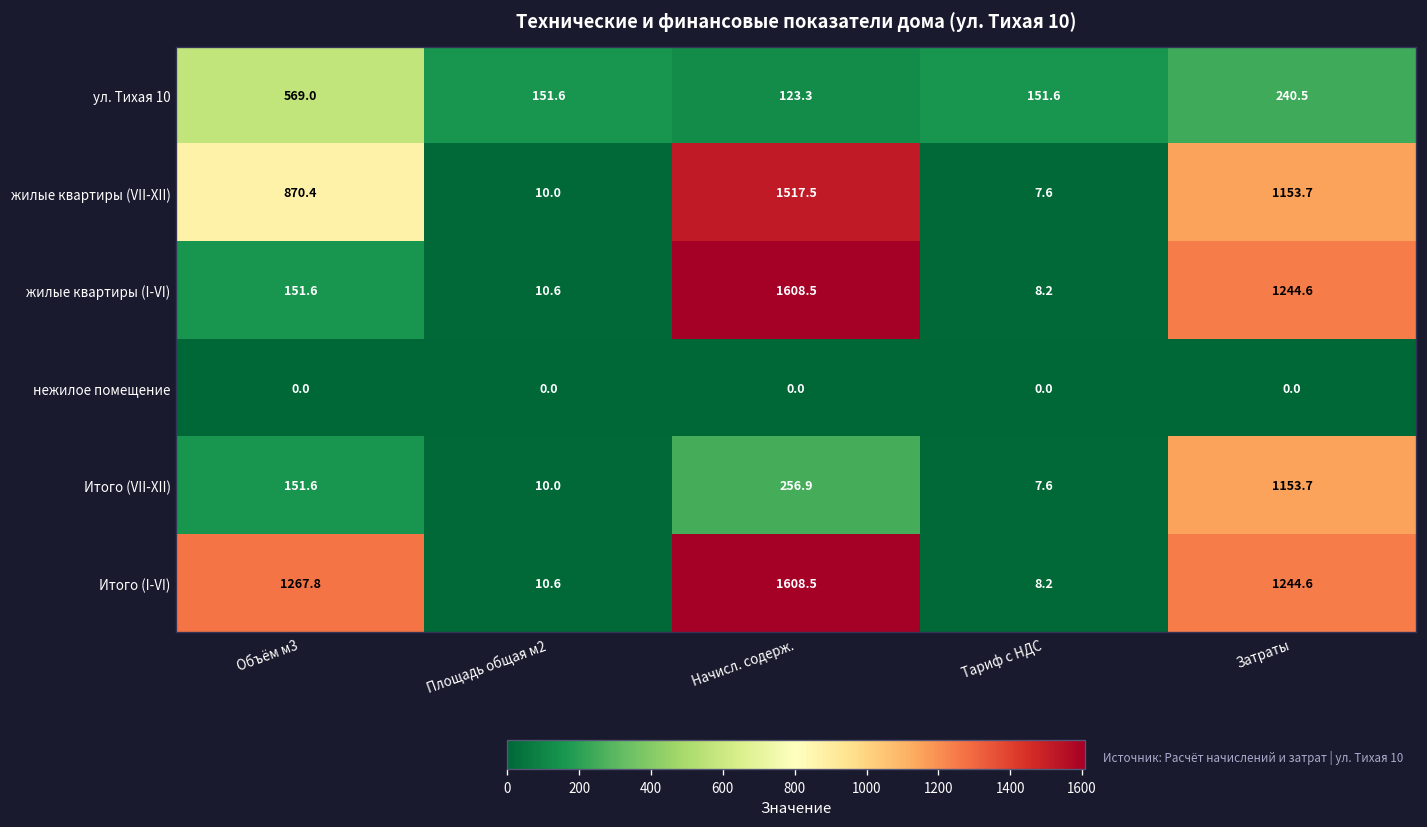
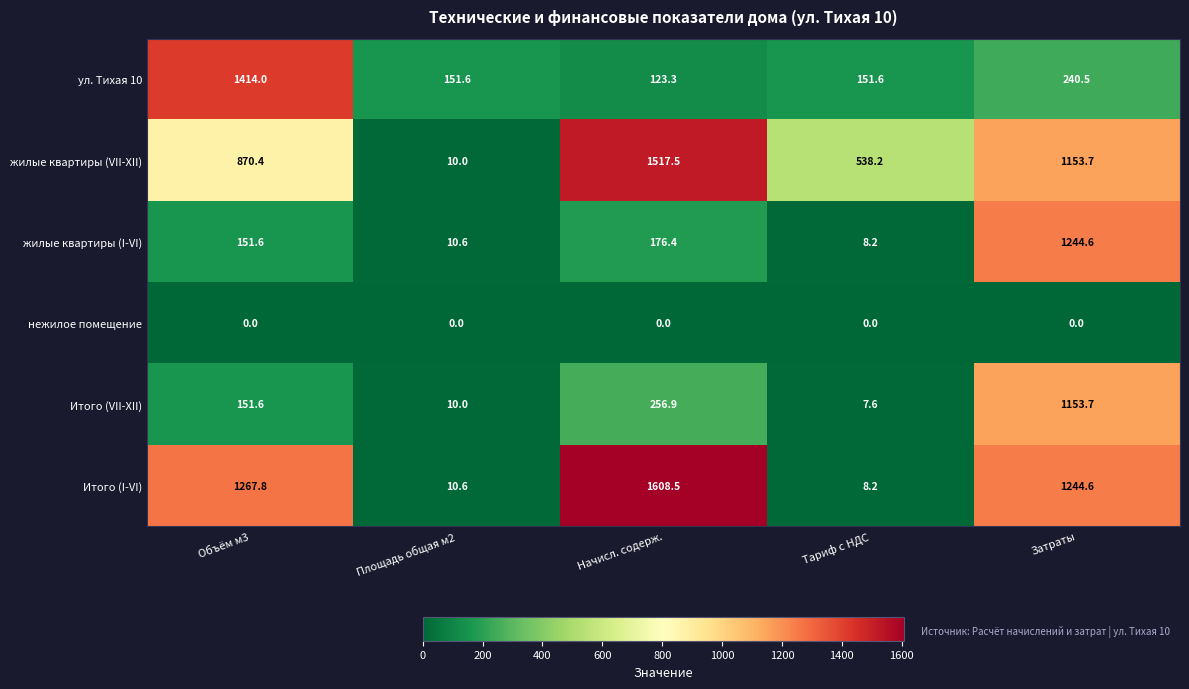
ул. Тихая 10, Объём м3: 569.0 -> 1414.0
жилые квартиры (VII-XII), Тариф с НДС: 7.6 -> 538.2
жилые квартиры (I-VI), Начисл. содерж.: 1608.5 -> 176.4
